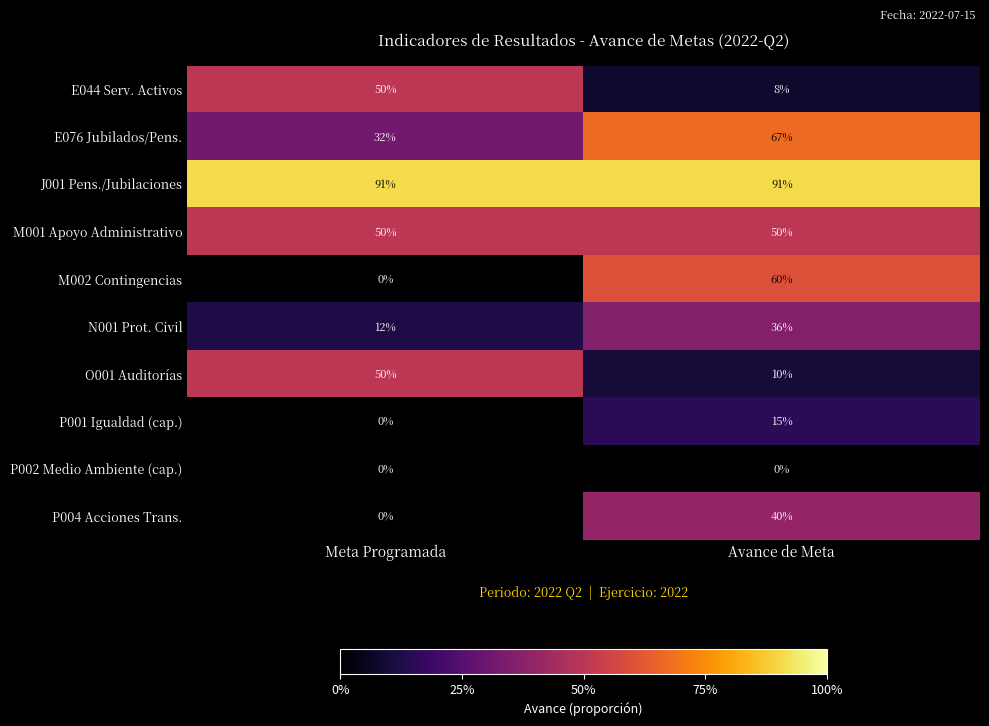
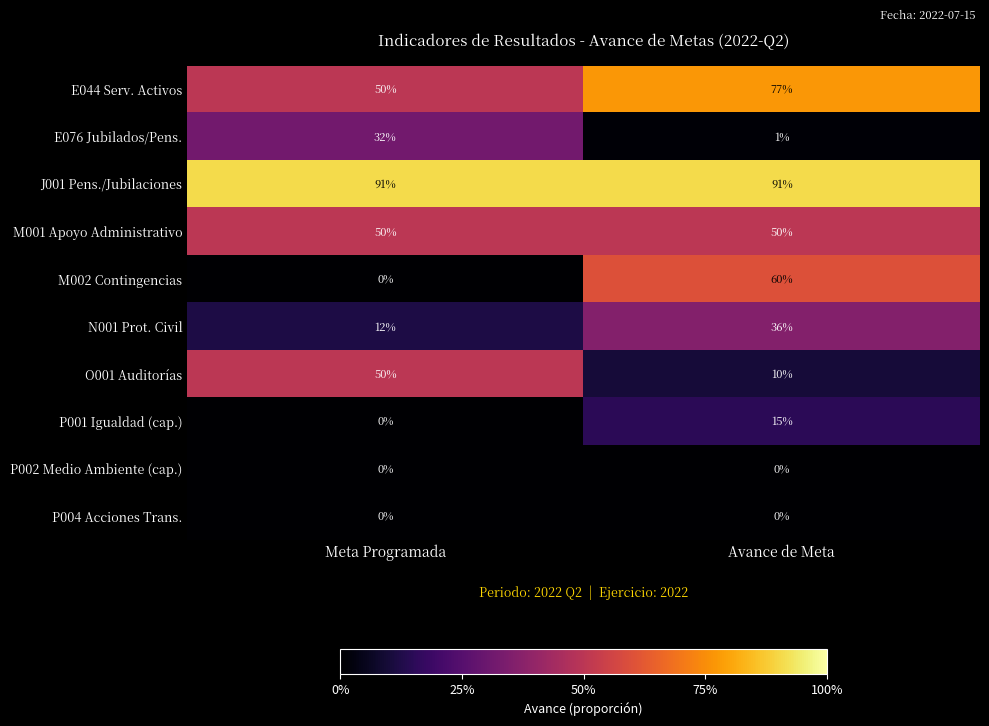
E044 Serv. Activos, Avance de Meta: 8% -> 77%
E076 Jubilados/Pens., Avance de Meta: 67% -> 1%
P004 Acciones Trans., Avance de Meta: 40% -> 0%
